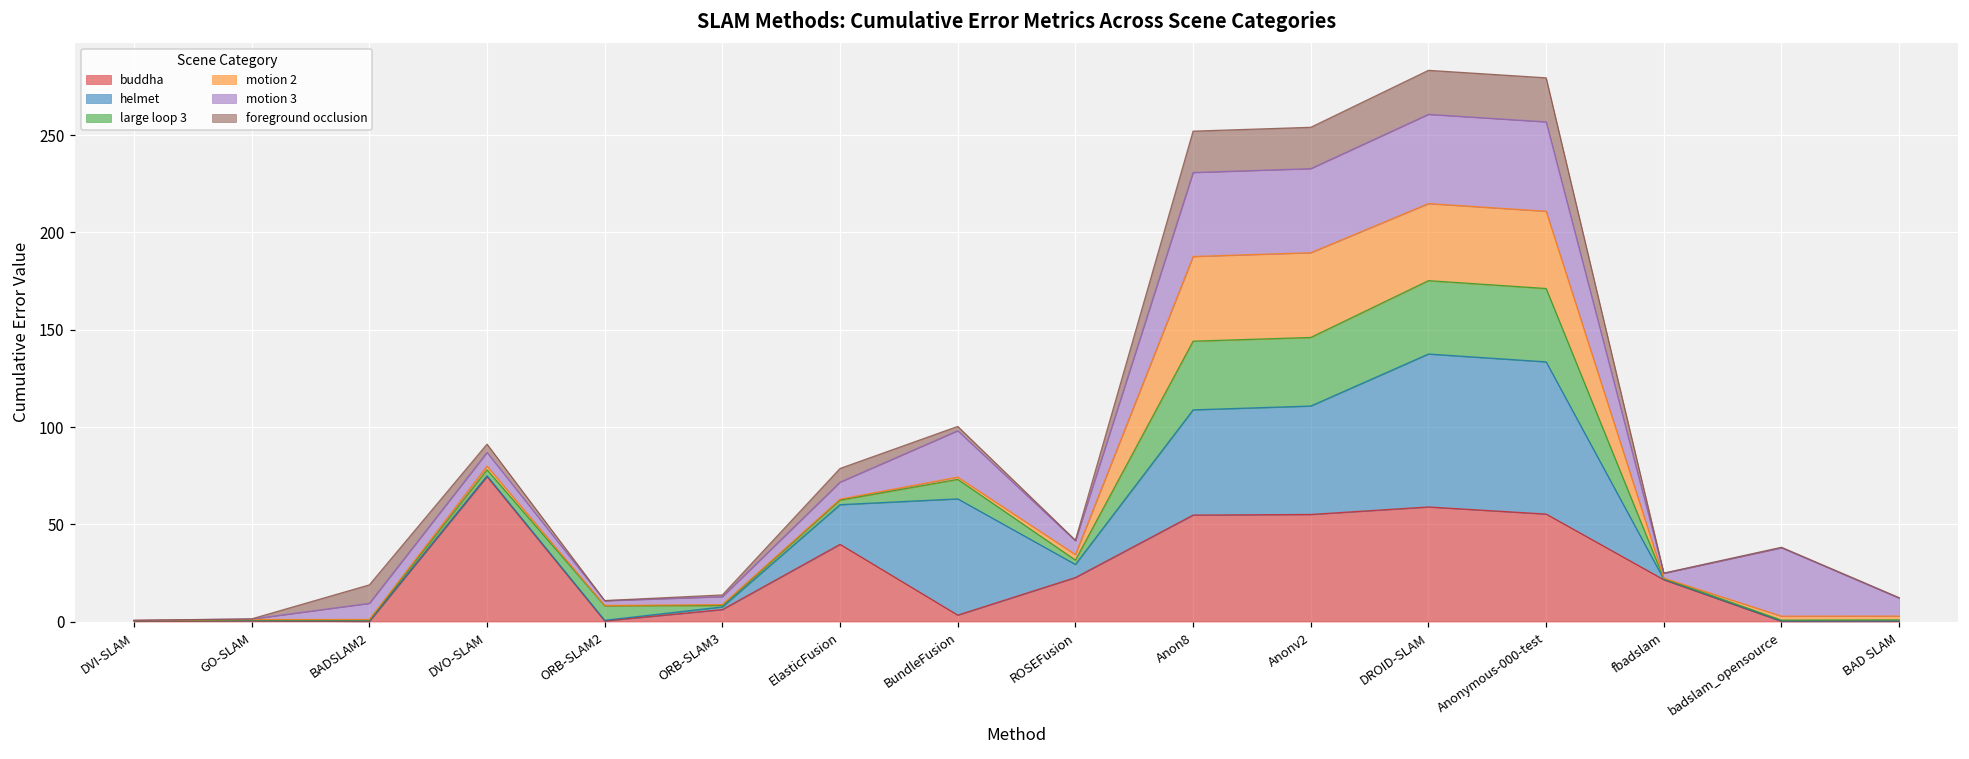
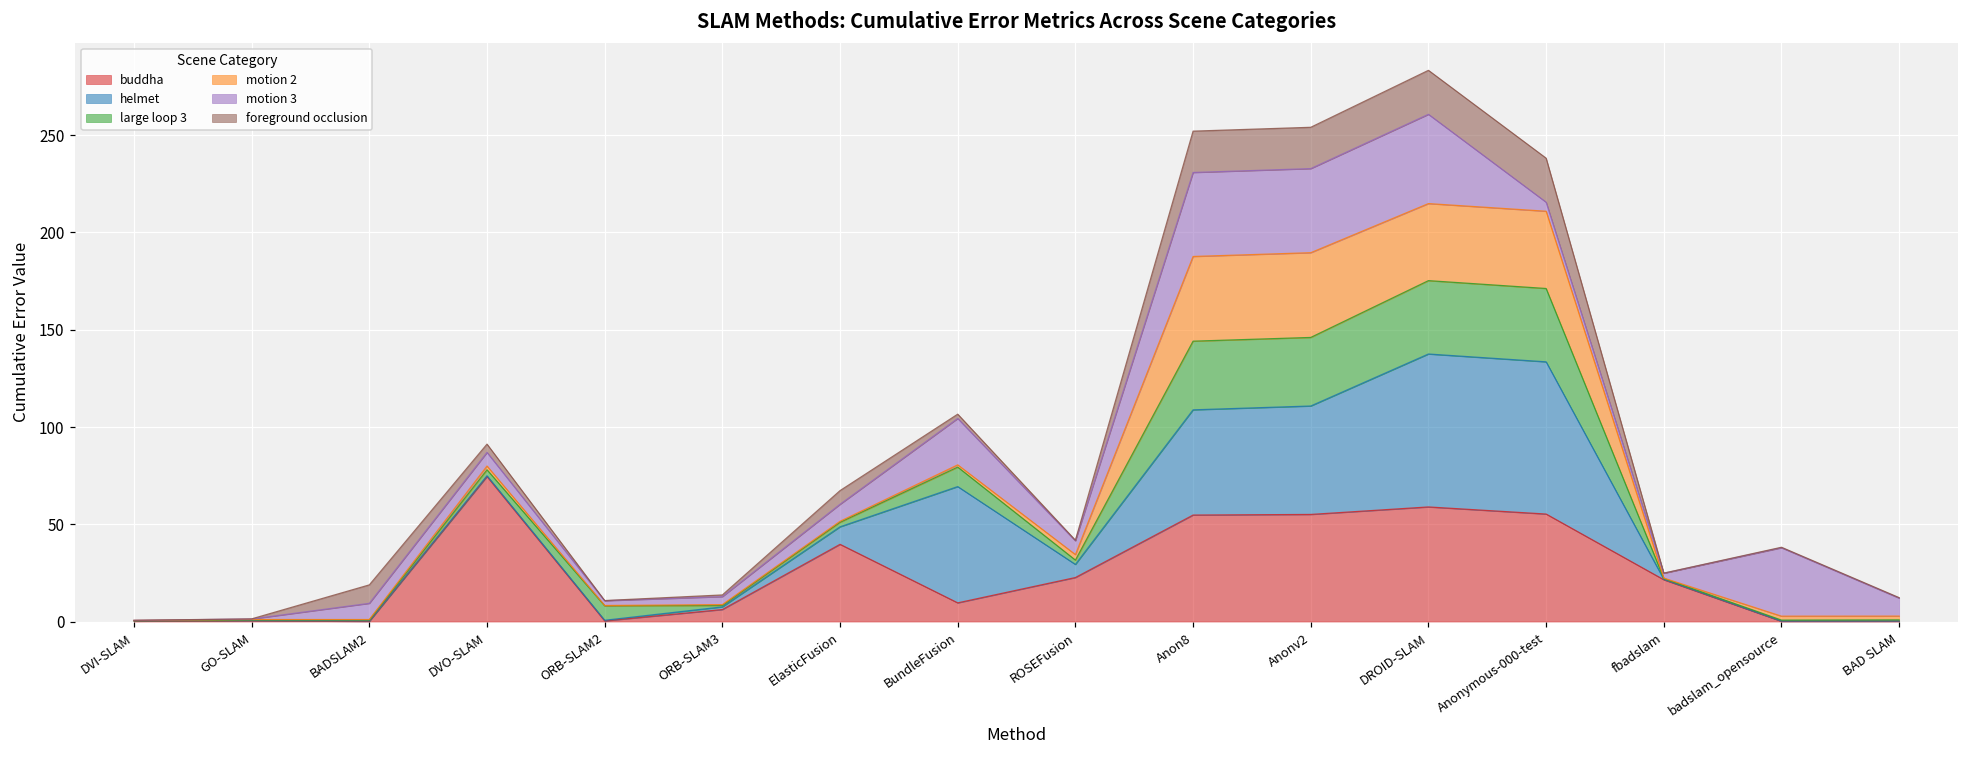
helmet, ElasticFusion: 20 -> 9
buddha, BundleFusion: 3 -> 10
motion 3, Anonymous-000-test: 46 -> 5
